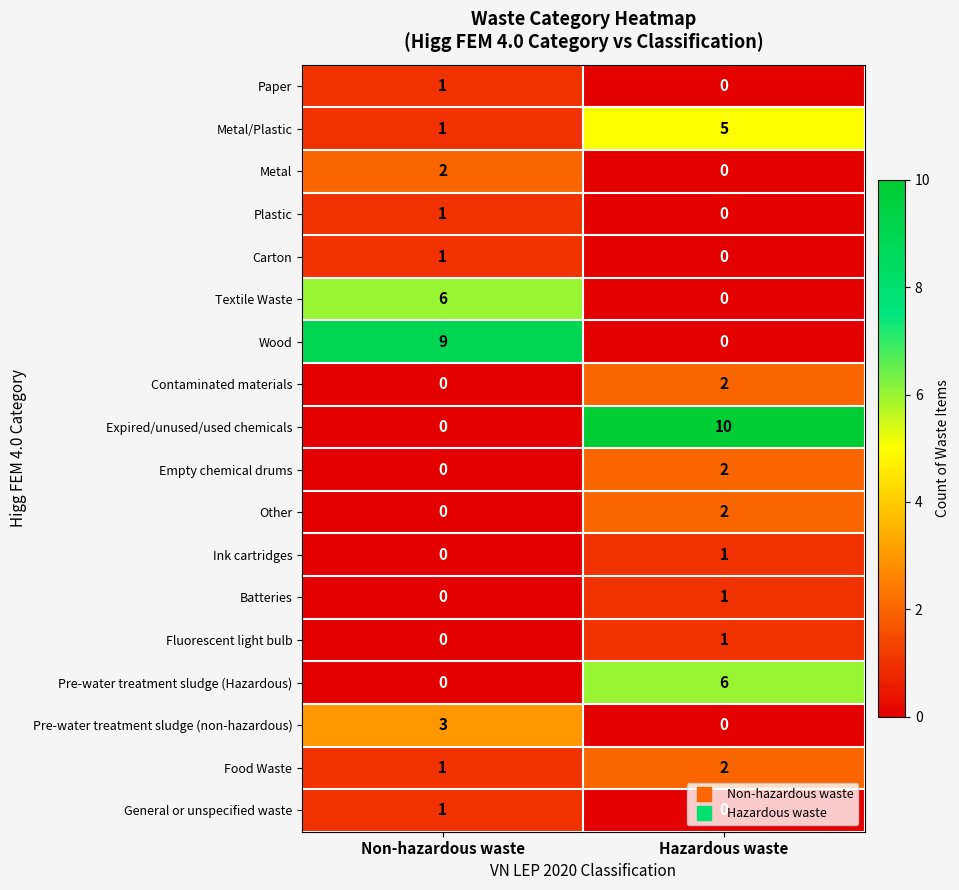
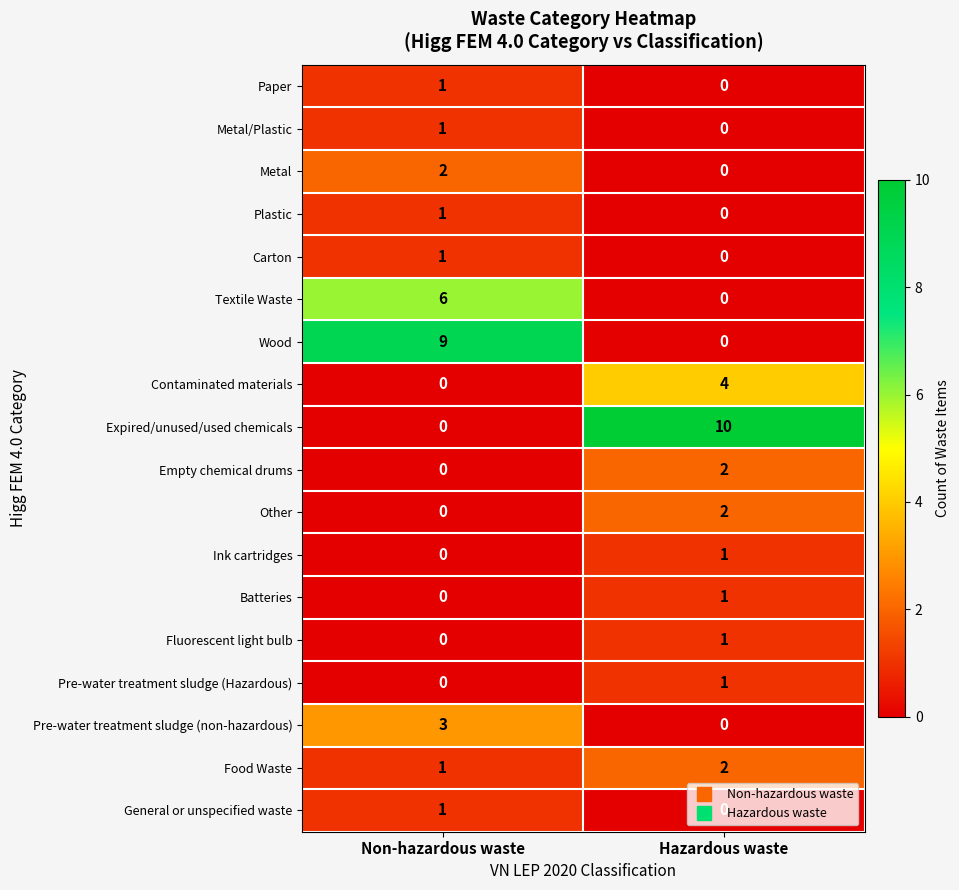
Metal/Plastic, Hazardous waste: 5 -> 0
Contaminated materials, Hazardous waste: 2 -> 4
Pre-water treatment sludge (Hazardous), Hazardous waste: 6 -> 1
